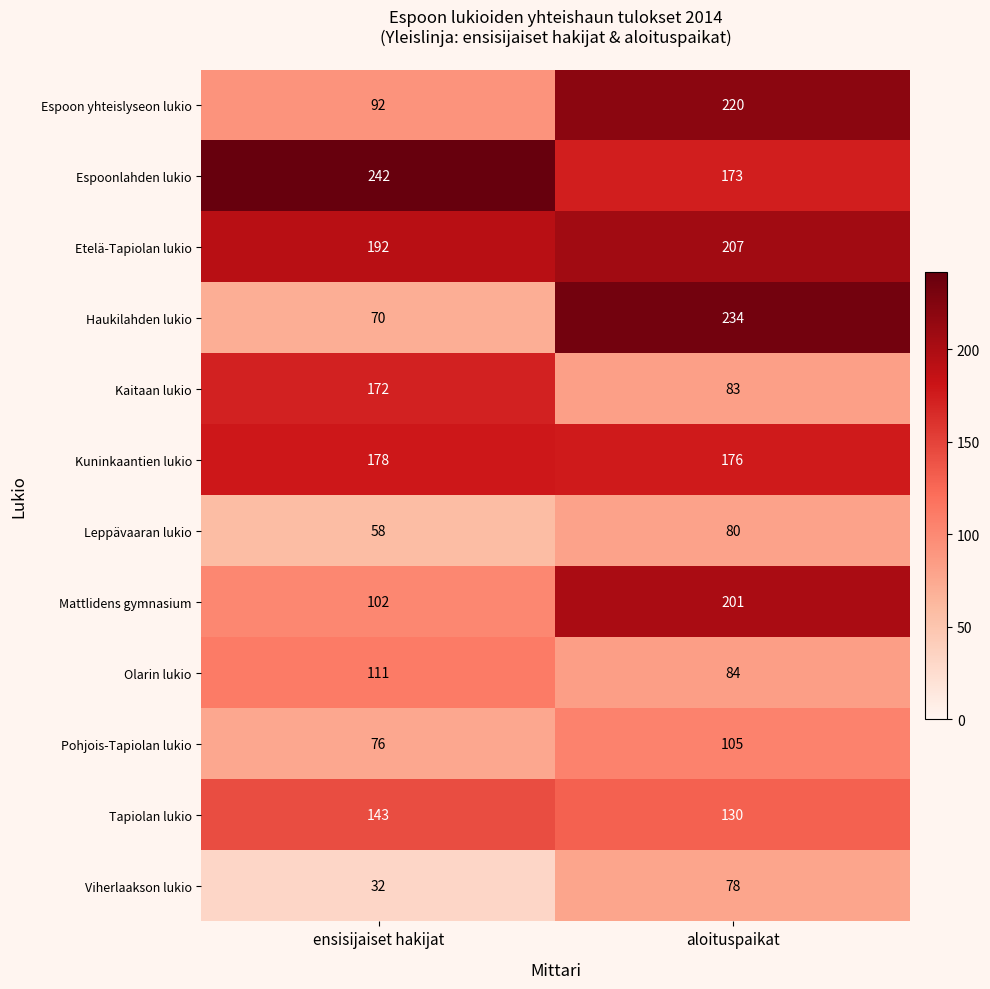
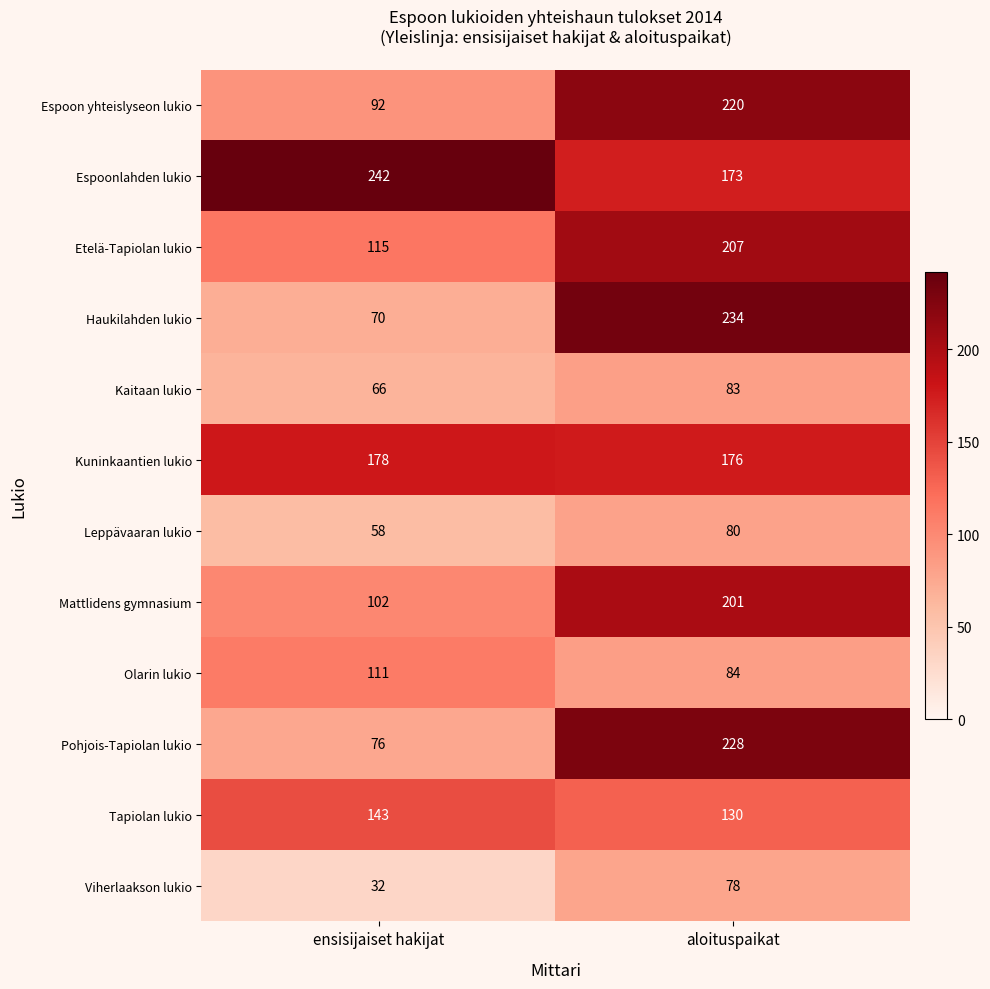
Etelä-Tapiolan lukio, ensisijaiset hakijat: 192 -> 115
Kaitaan lukio, ensisijaiset hakijat: 172 -> 66
Pohjois-Tapiolan lukio, aloituspaikat: 105 -> 228
